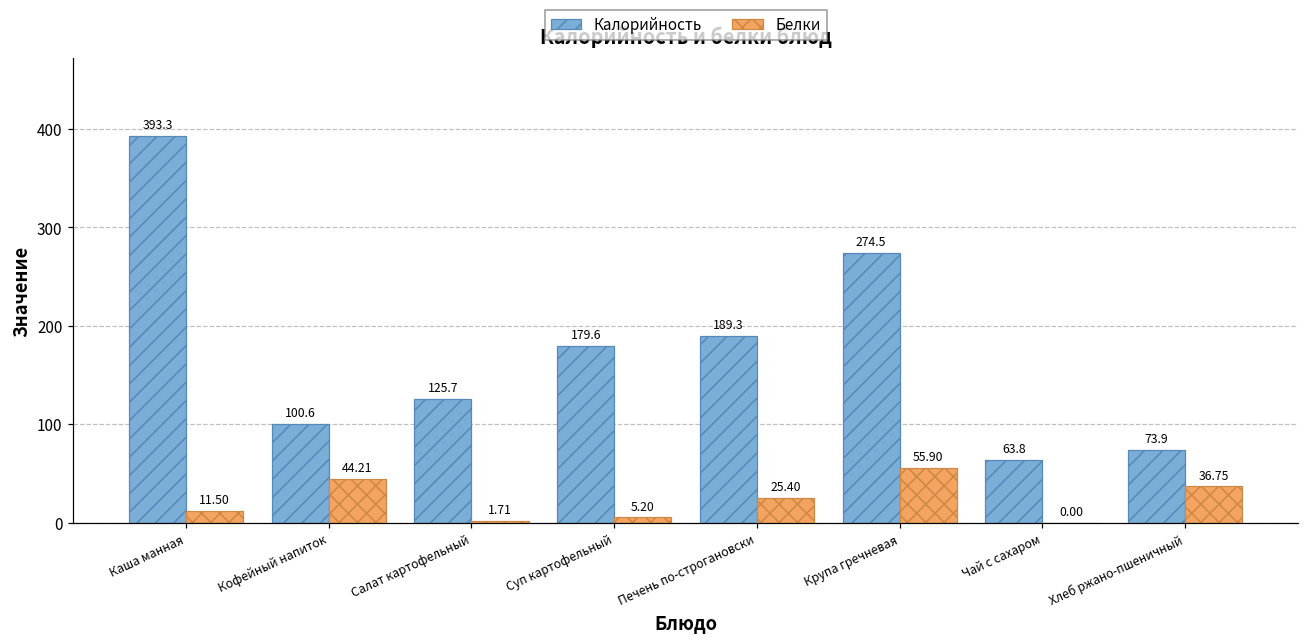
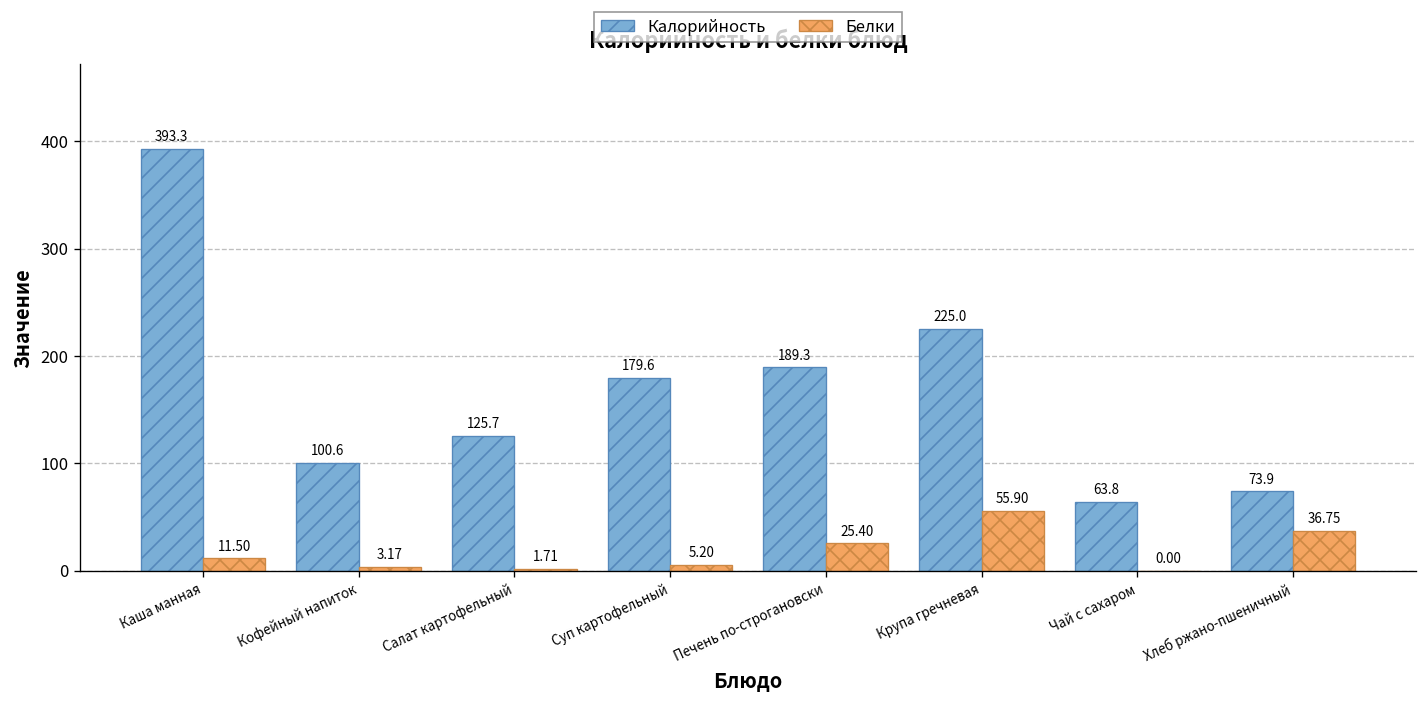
Белки, Кофейный напиток: 44.21 -> 3.17
Калорийность, Крупа гречневая: 274.5 -> 225.0
